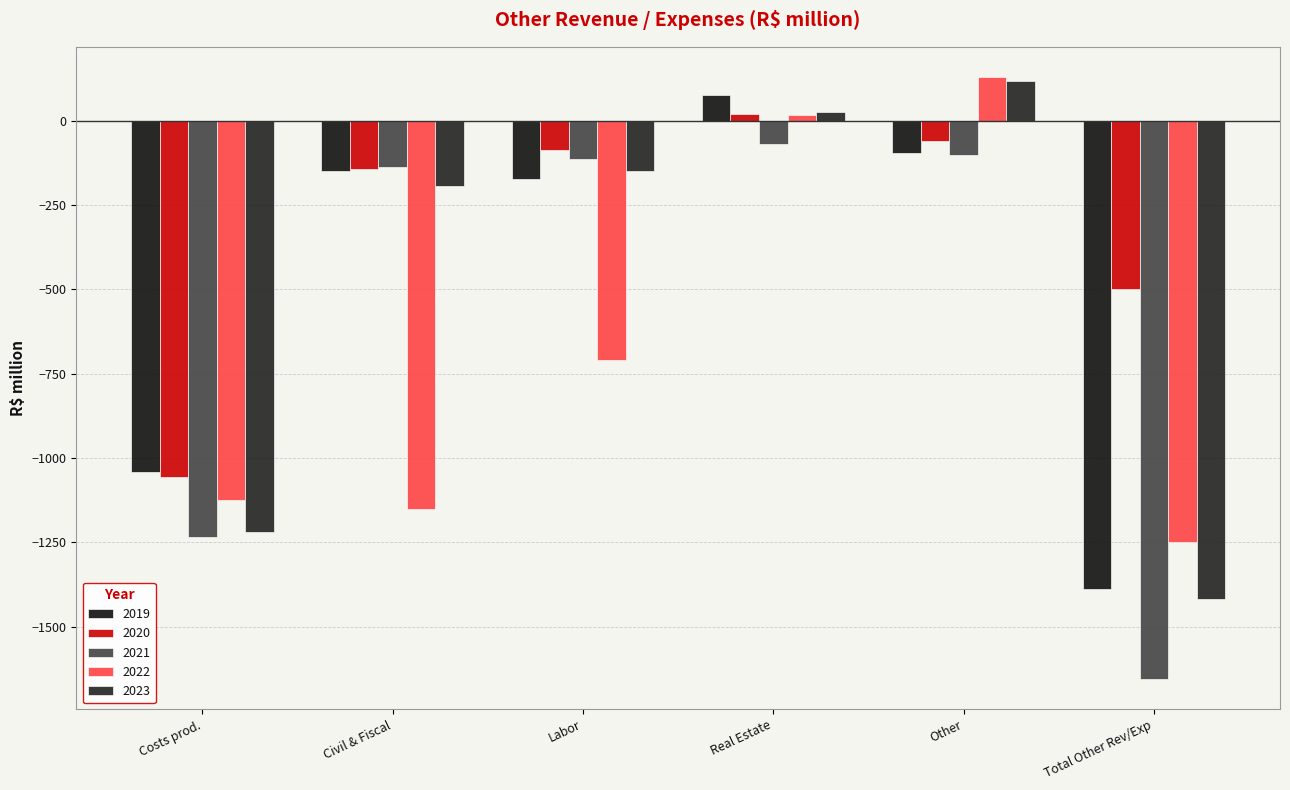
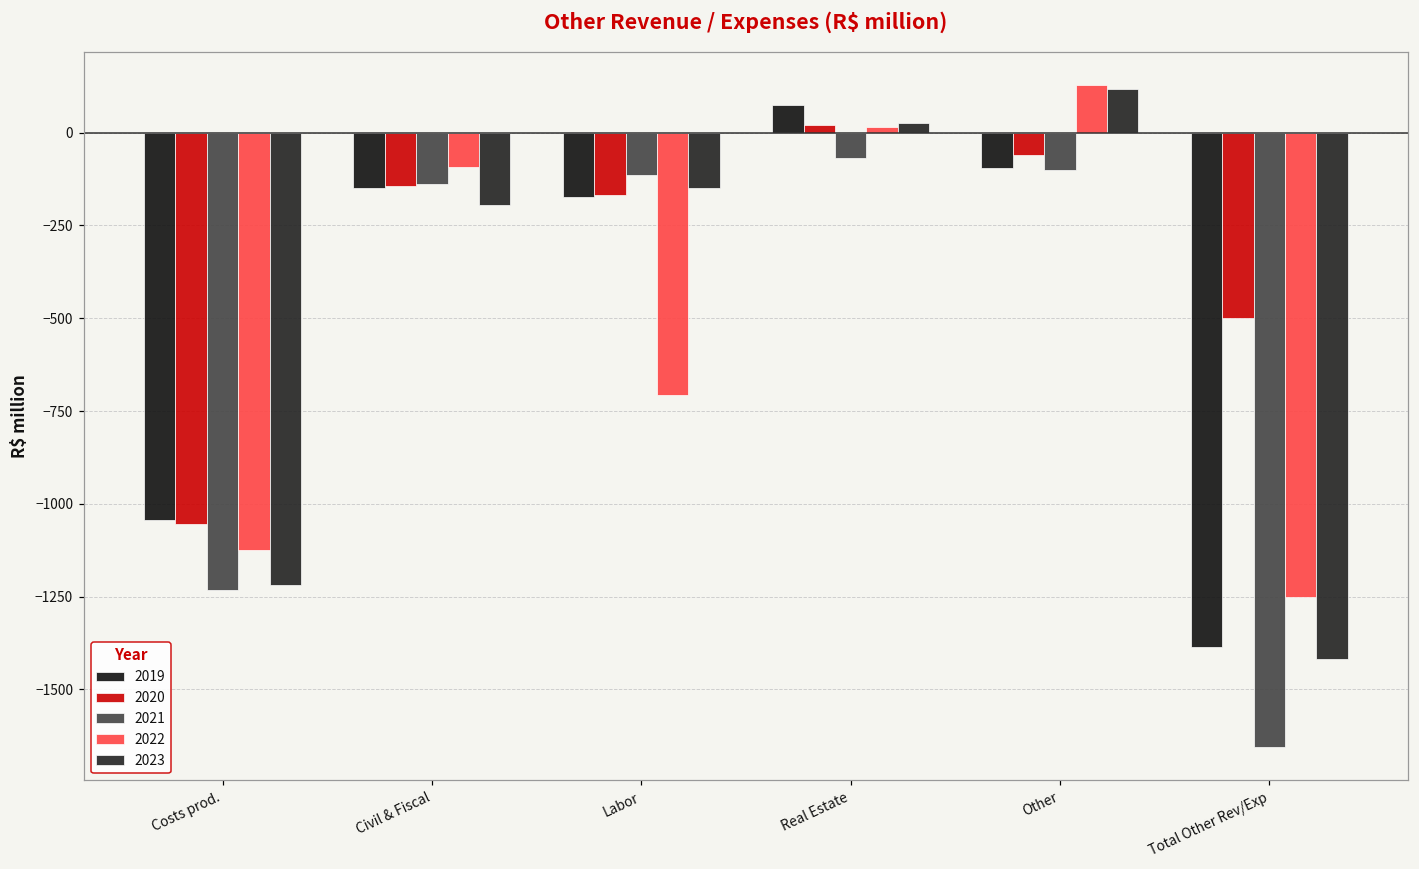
2022, Civil & Fiscal: -1150 -> -90
2020, Labor: -90 -> -170
